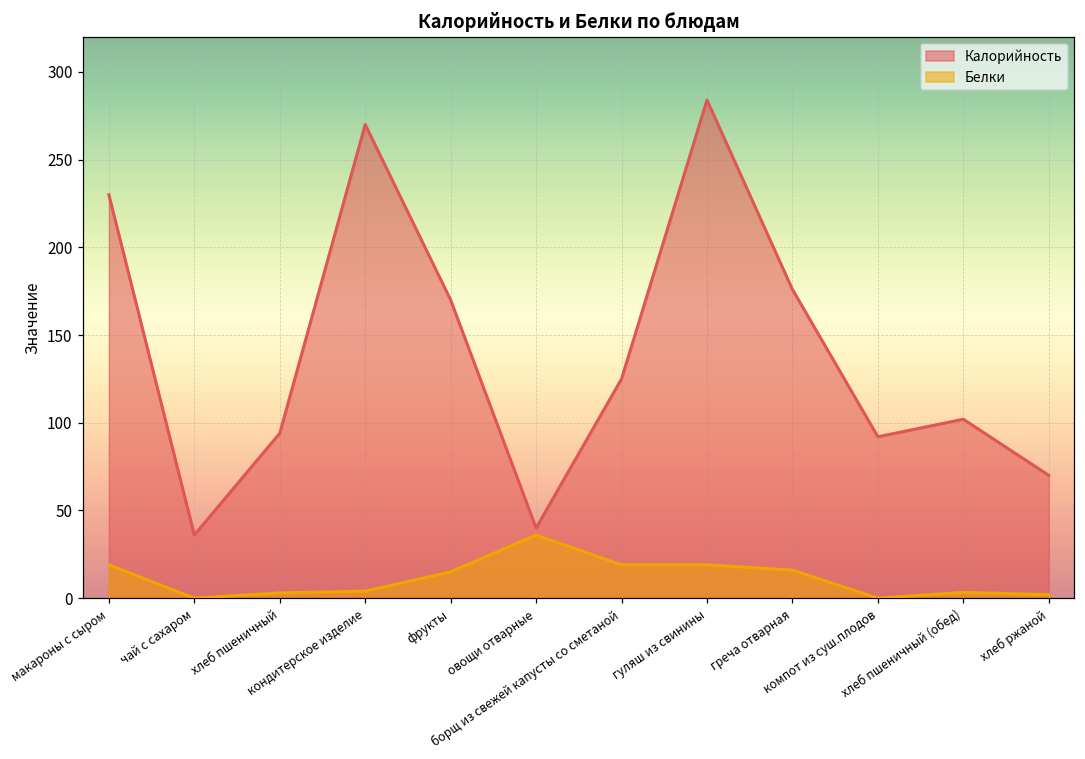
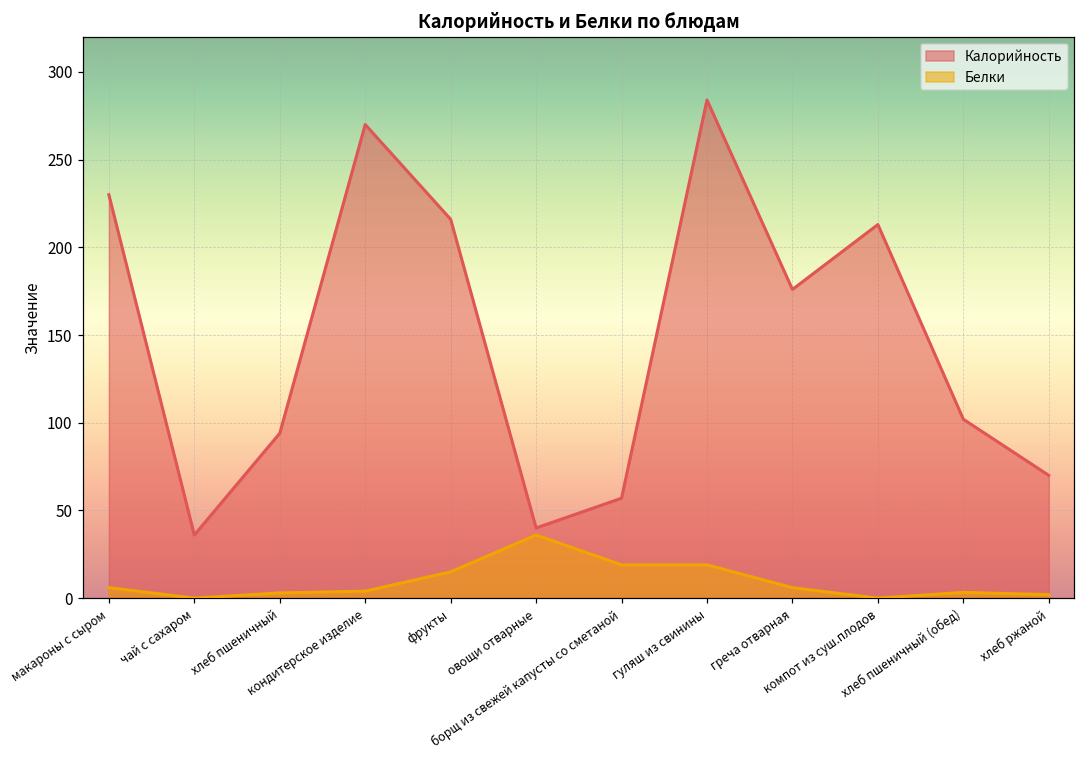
Белки, макароны с сыром: 19 -> 6
Калорийность, фрукты: 170 -> 216
Калорийность, борщ из свежей капусты со сметаной: 125 -> 57
Белки, греча отварная: 16 -> 6
Калорийность, компот из суш.плодов: 92 -> 213
